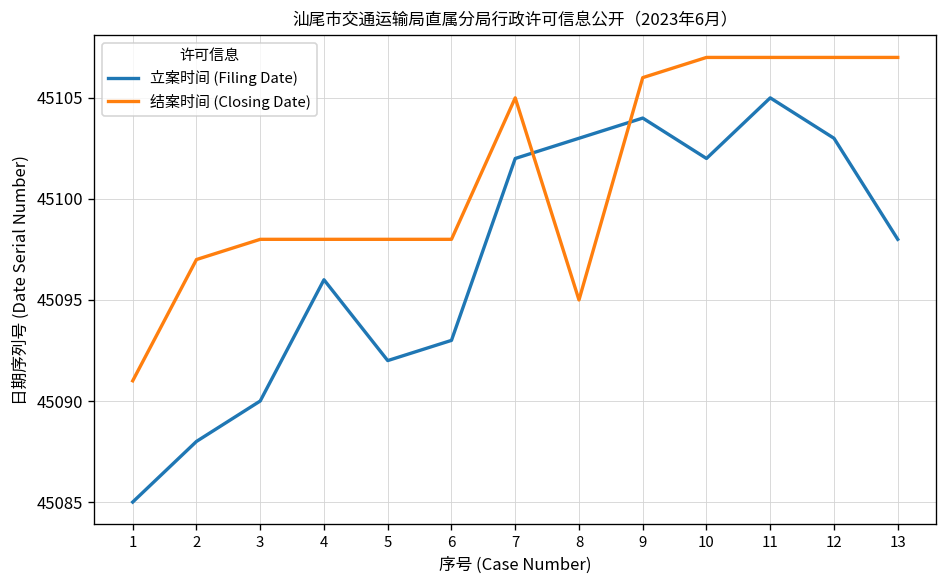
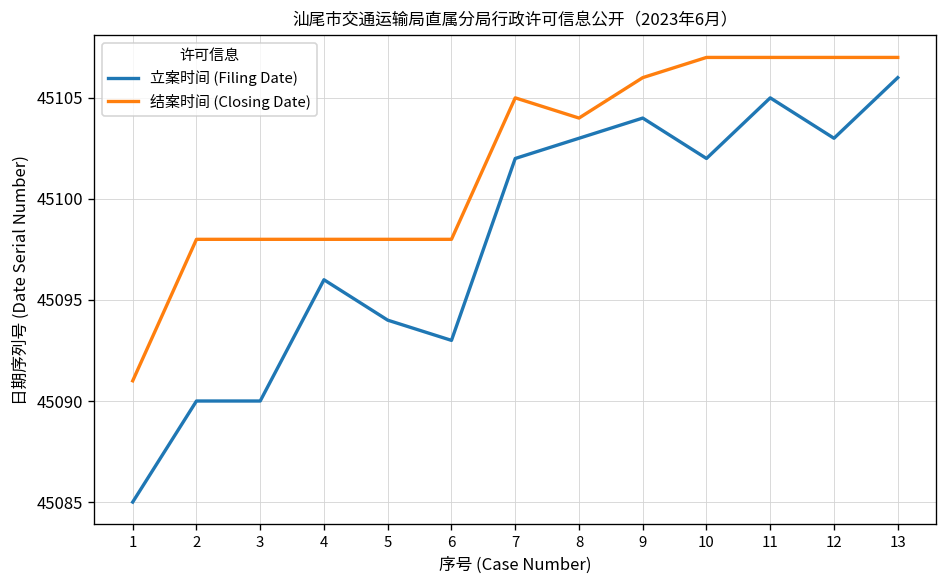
立案时间 (Filing Date), 2: 45088 -> 45090
结案时间 (Closing Date), 2: 45097 -> 45098
立案时间 (Filing Date), 5: 45092 -> 45094
结案时间 (Closing Date), 8: 45095 -> 45104
立案时间 (Filing Date), 13: 45098 -> 45106
